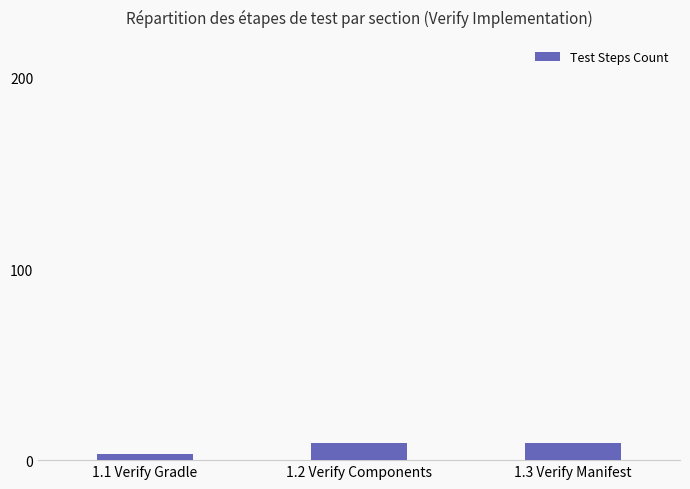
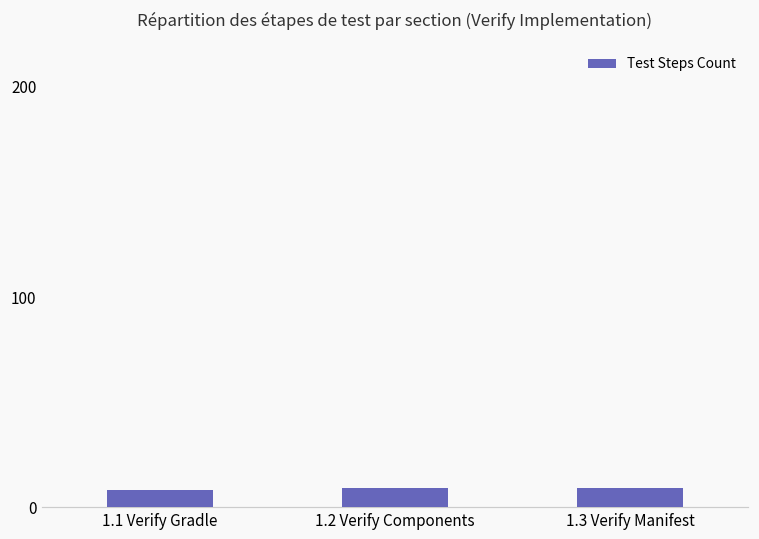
1.1 Verify Gradle: 3 -> 8
